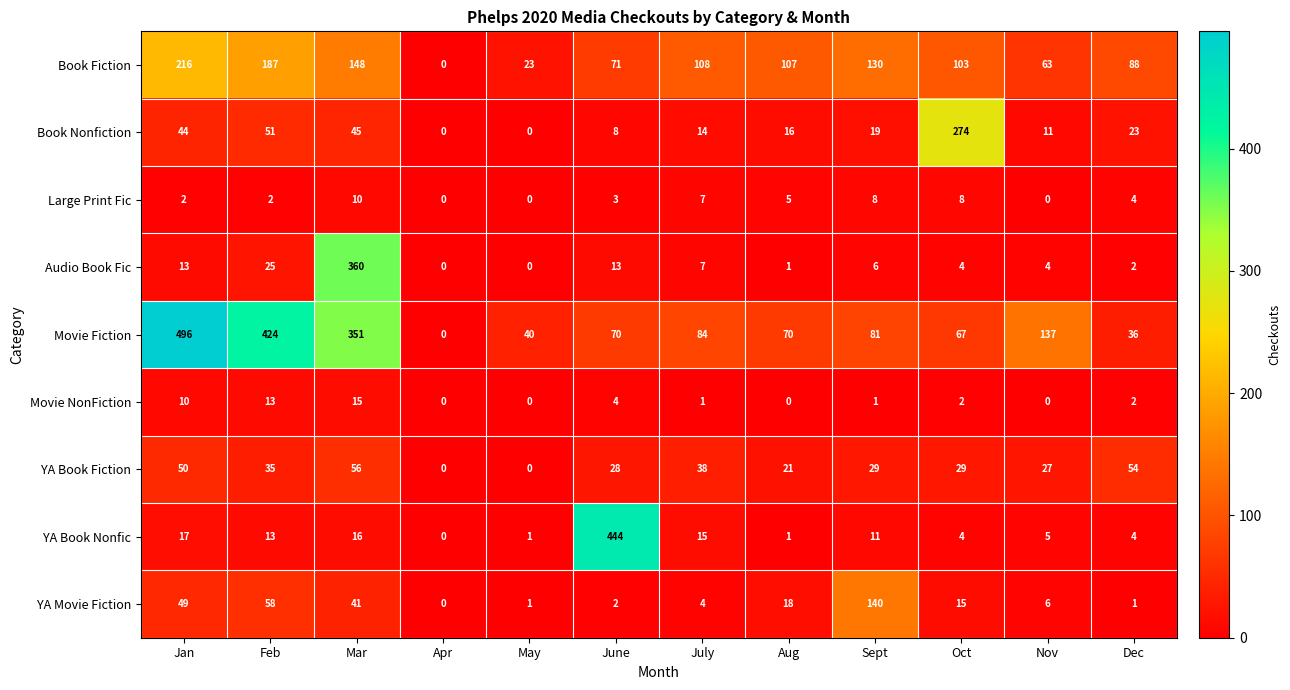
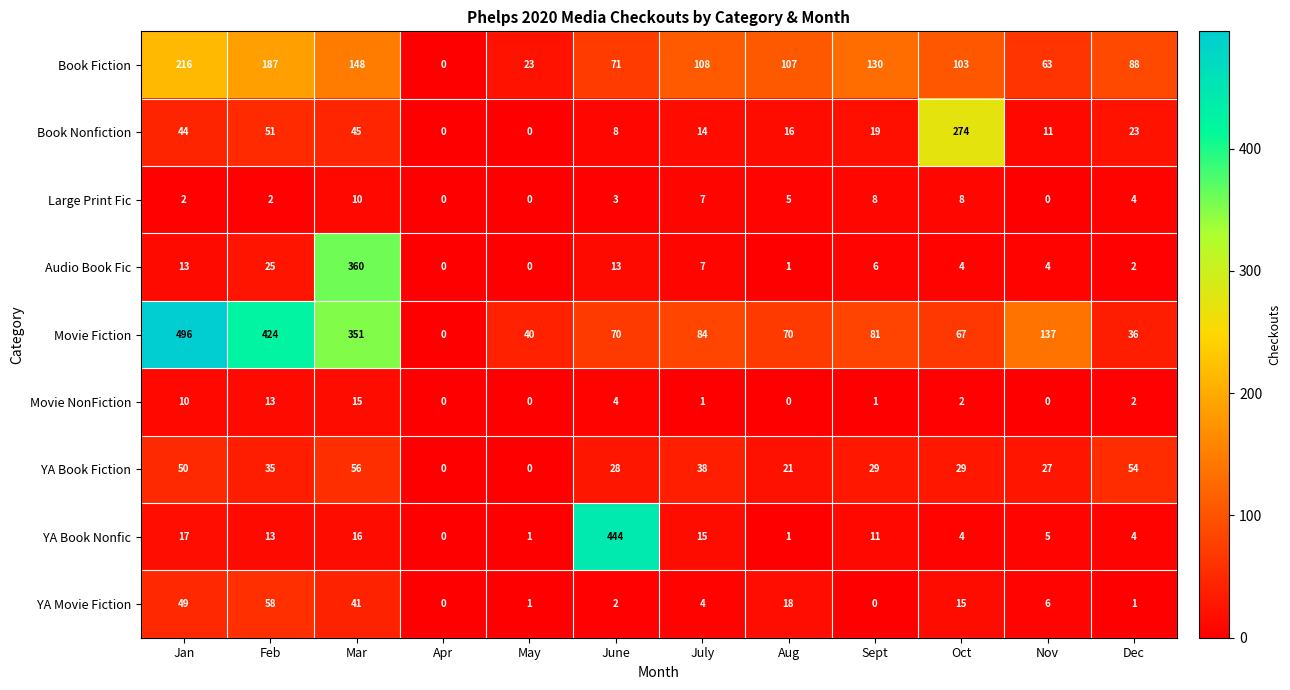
YA Movie Fiction, Sept: 140 -> 0
